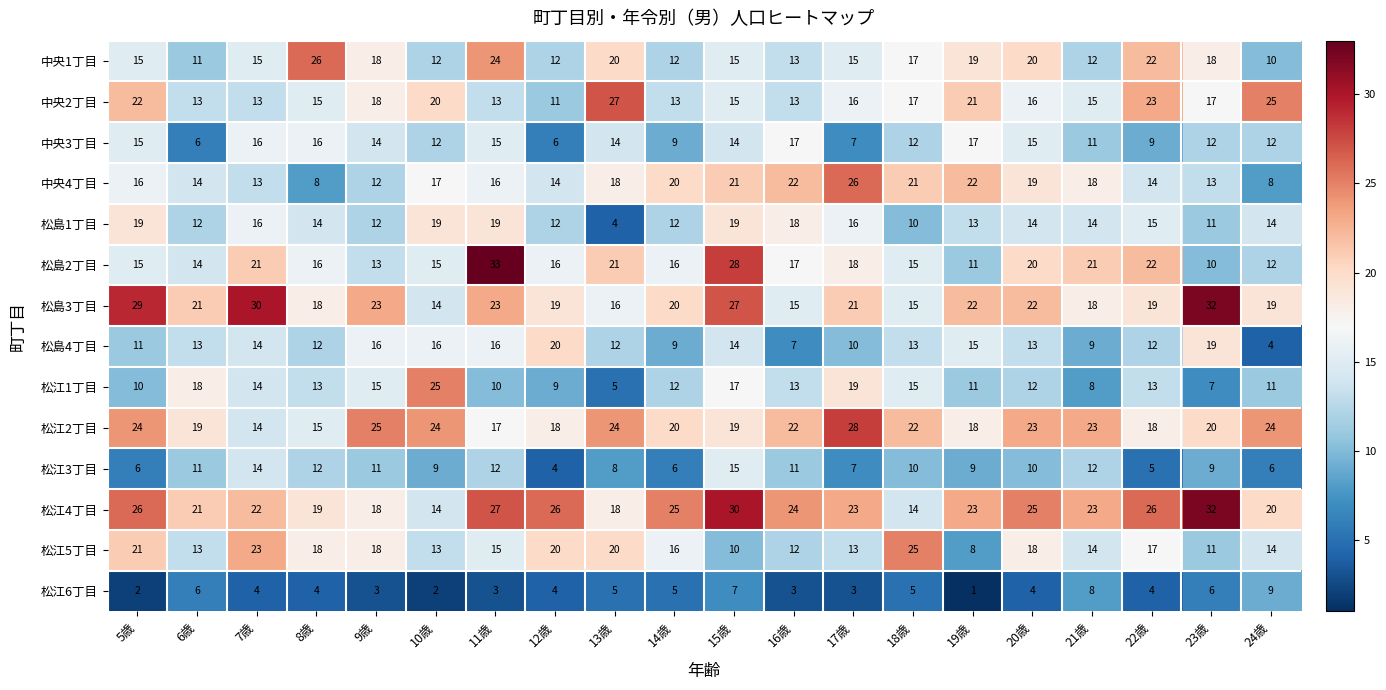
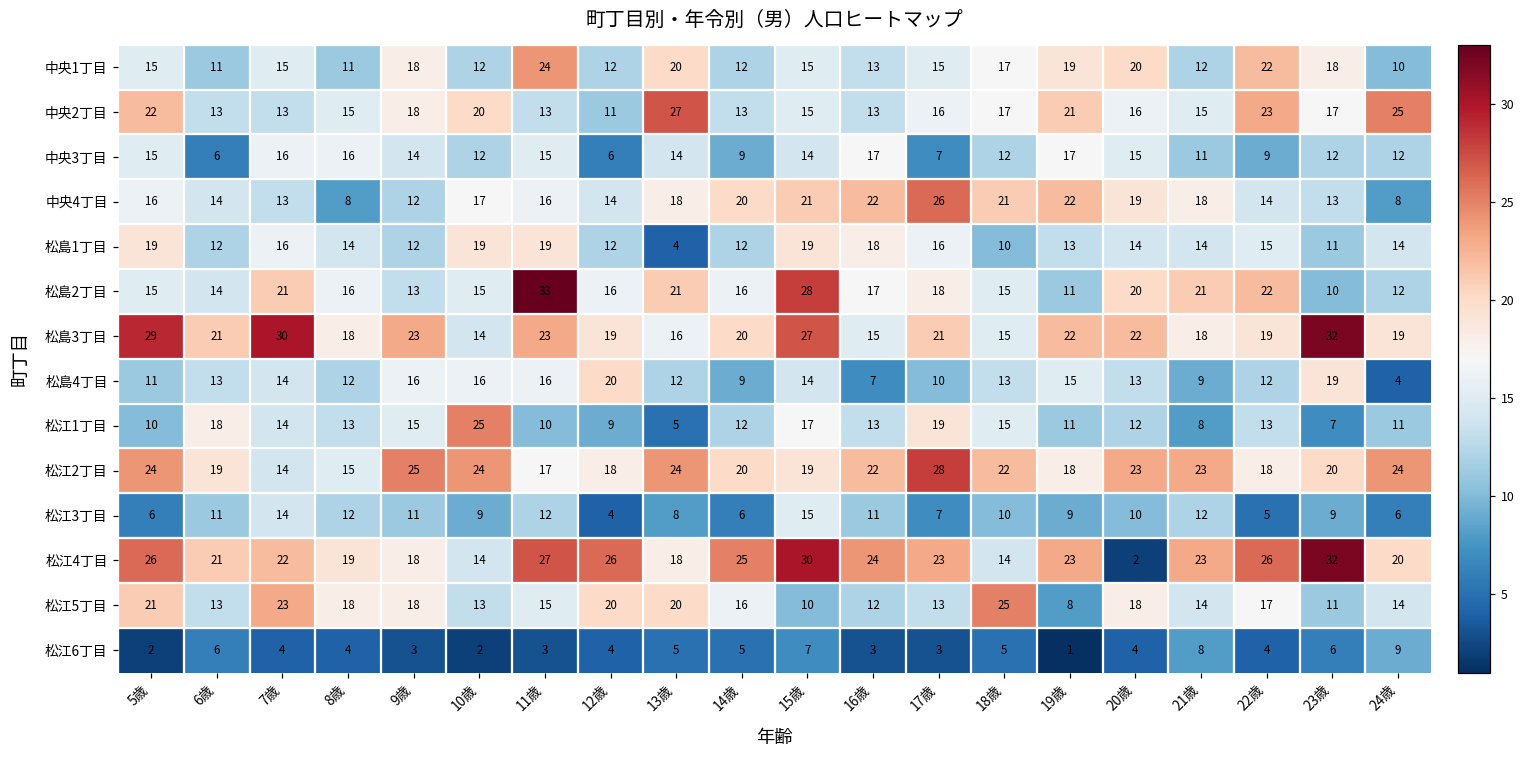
中央1丁目, 8歳: 26 -> 11
松江4丁目, 20歳: 25 -> 2
